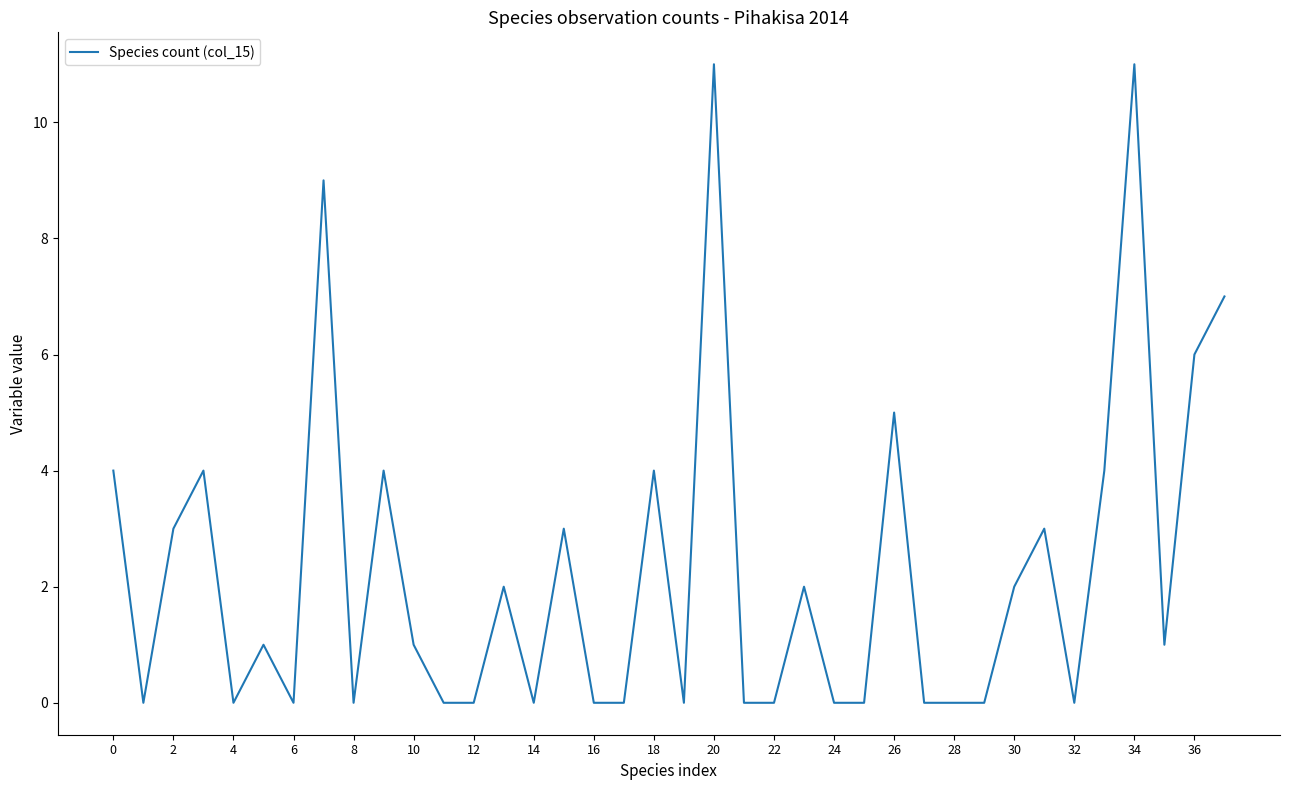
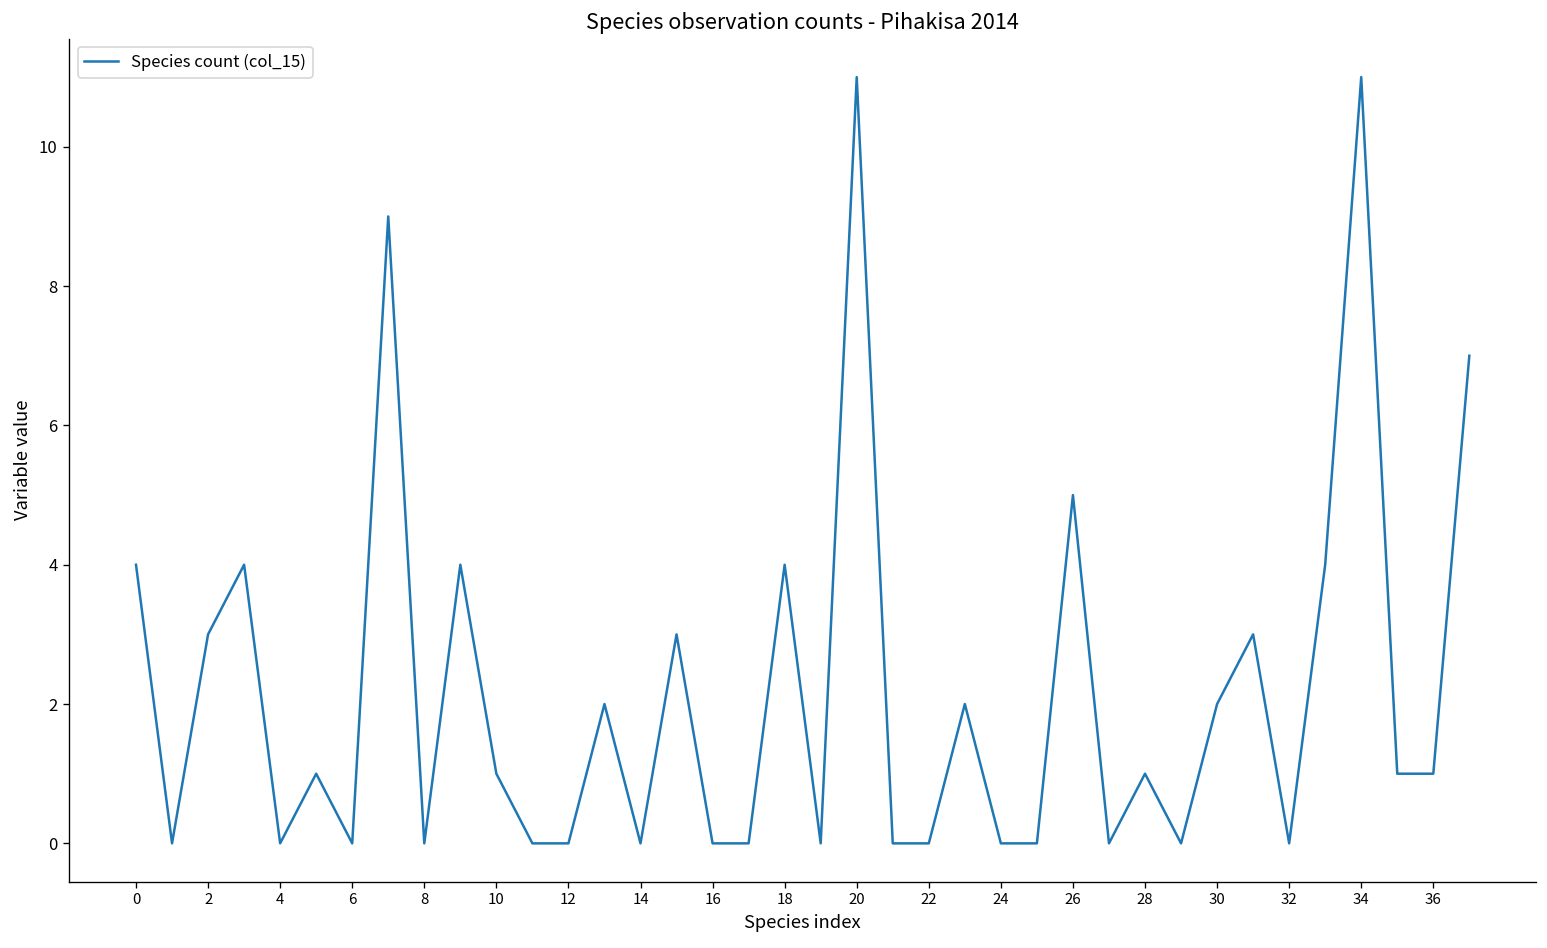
28: 0 -> 1
36: 6 -> 1
